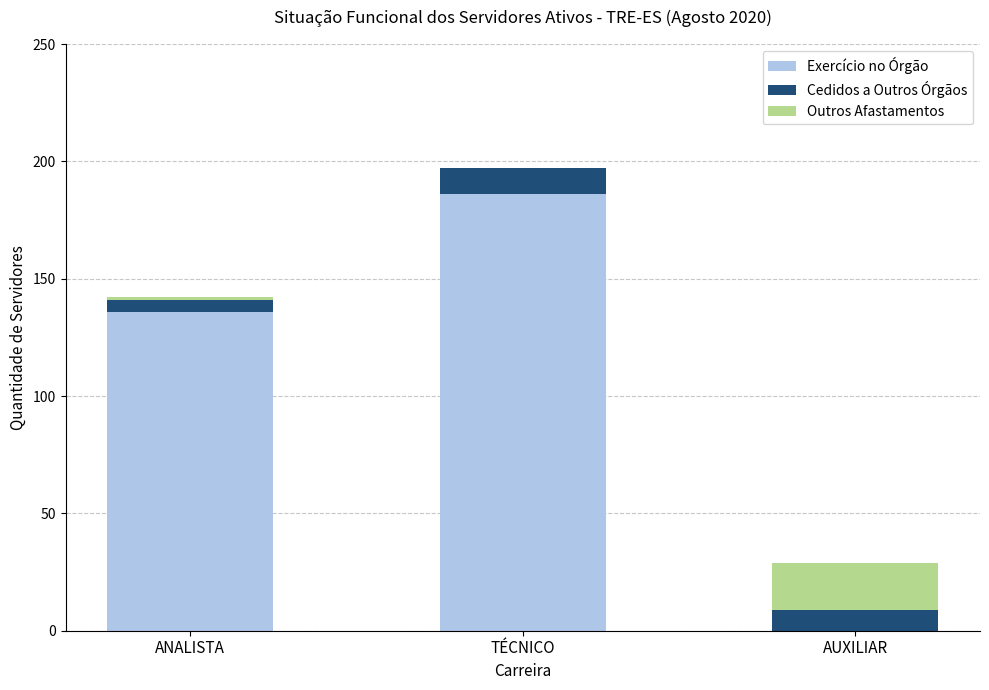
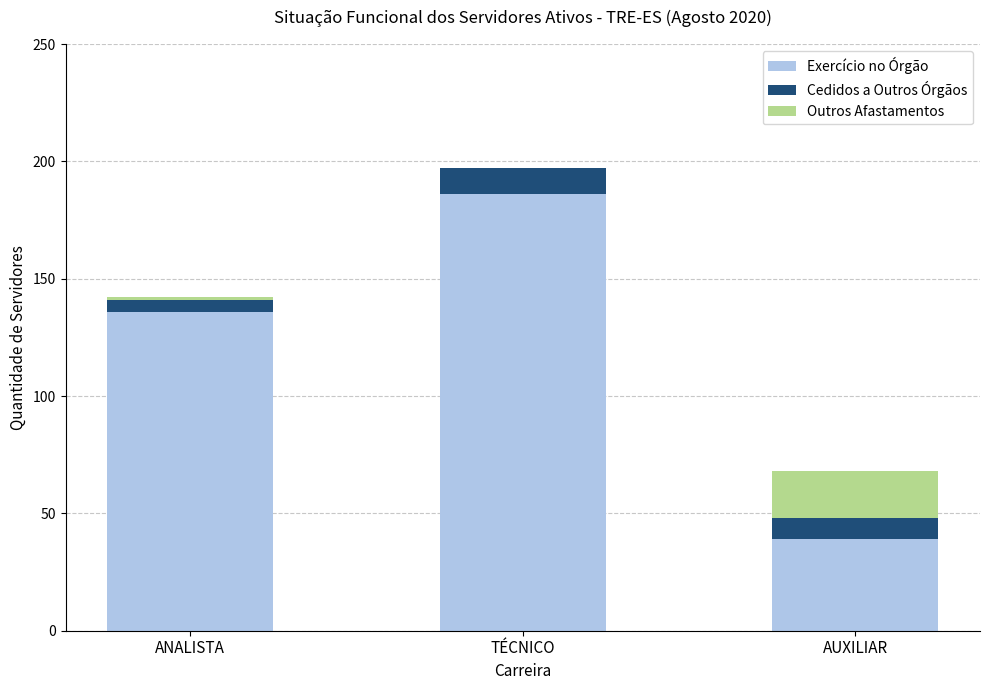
Exercício no Órgão, AUXILIAR: 0 -> 39
